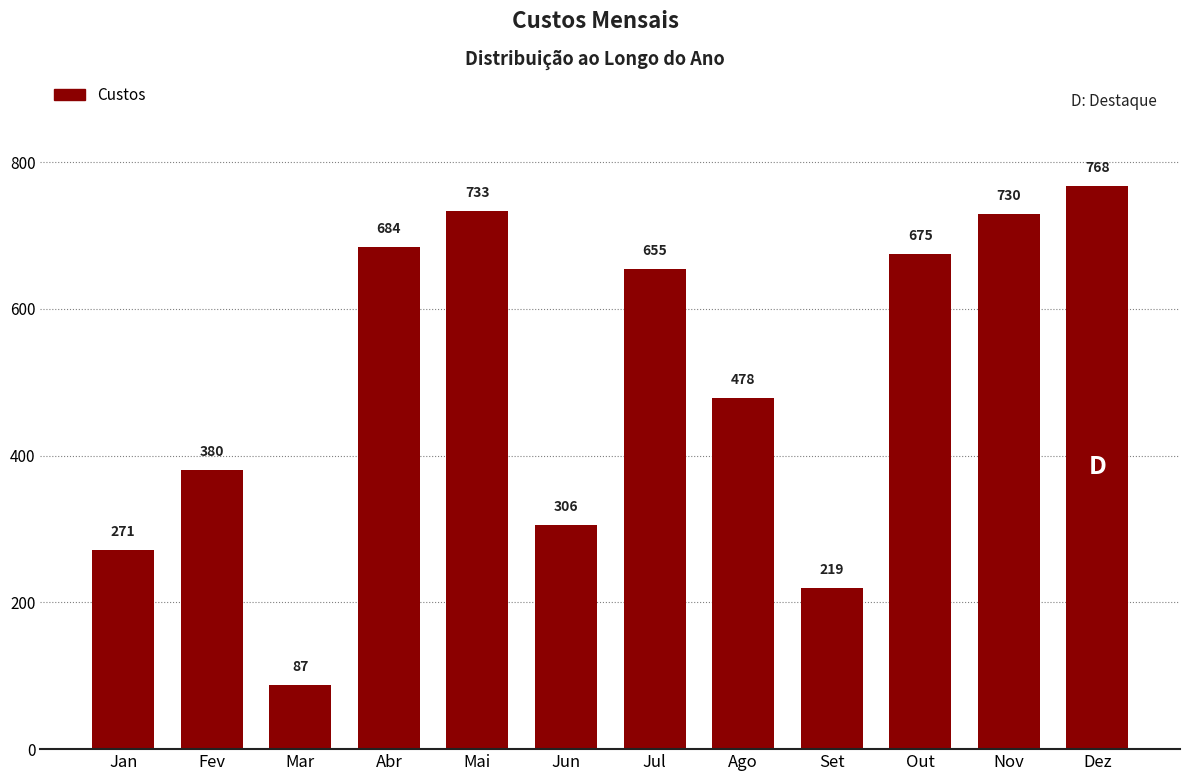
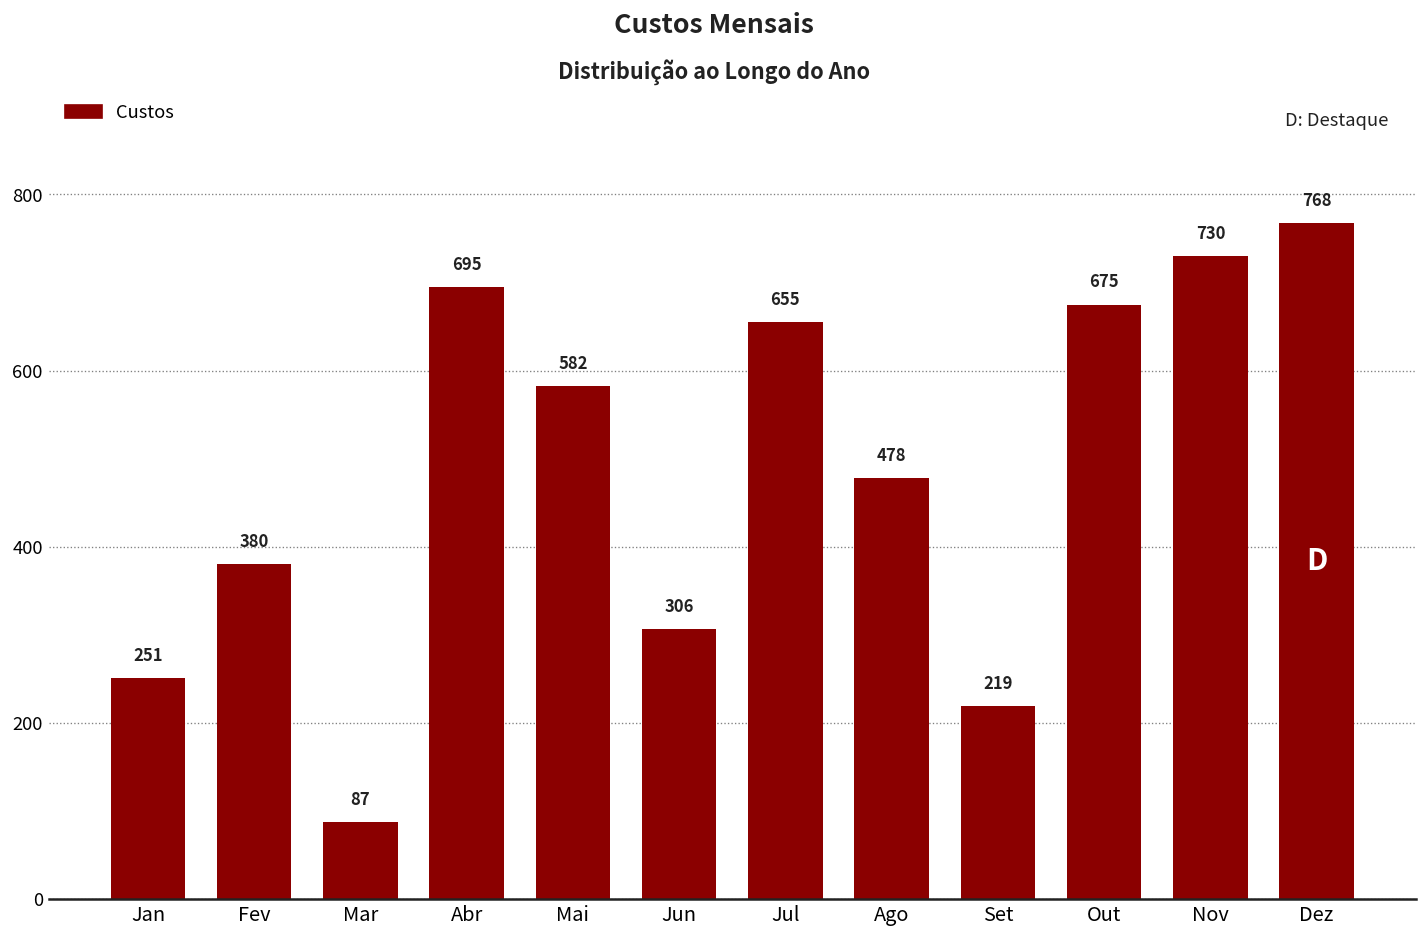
Jan: 271 -> 251
Abr: 684 -> 695
Mai: 733 -> 582
